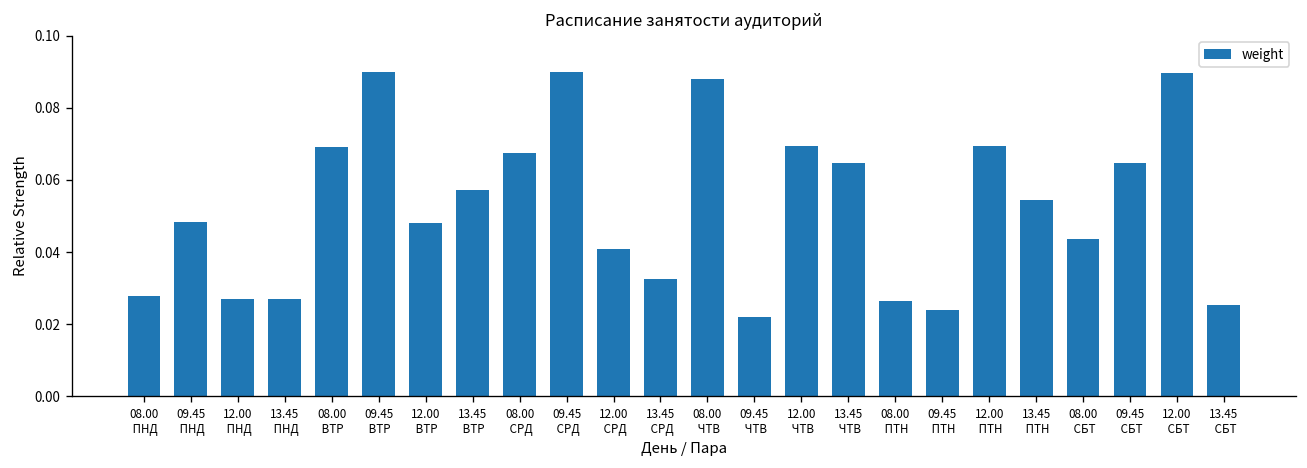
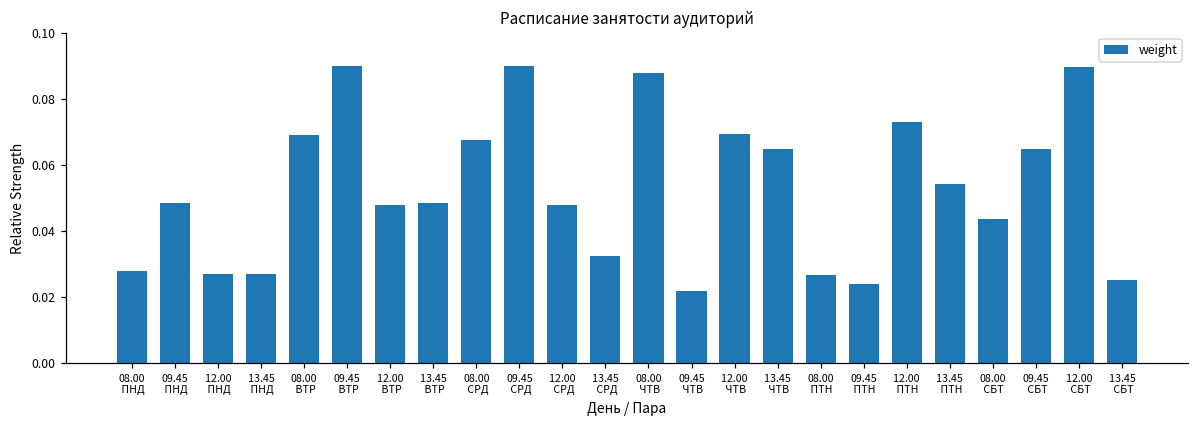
13.45 ВТР: 0.057 -> 0.049
12.00 СРД: 0.041 -> 0.048
12.00 ПТН: 0.069 -> 0.073
